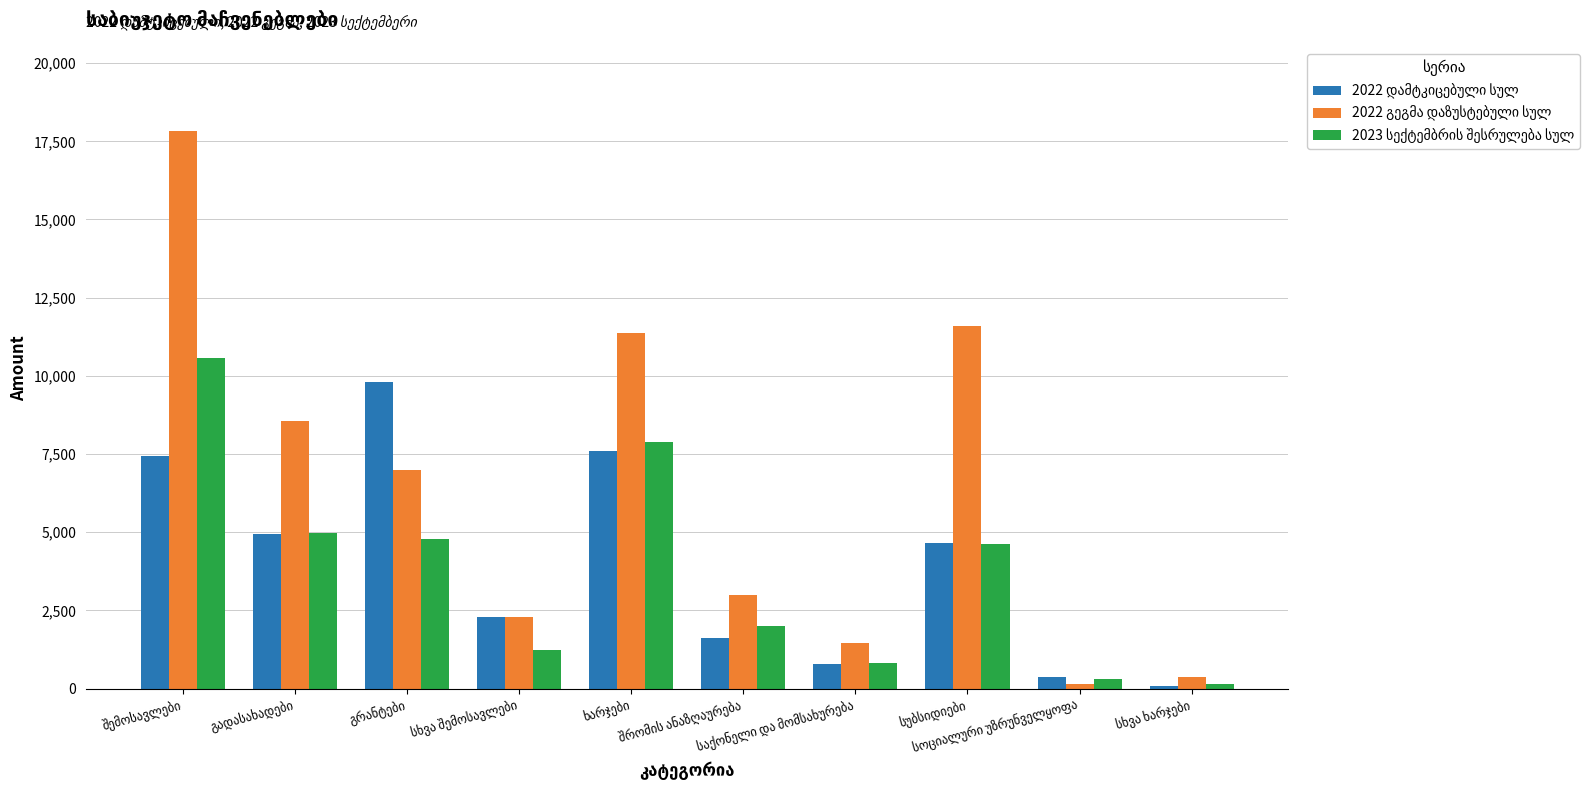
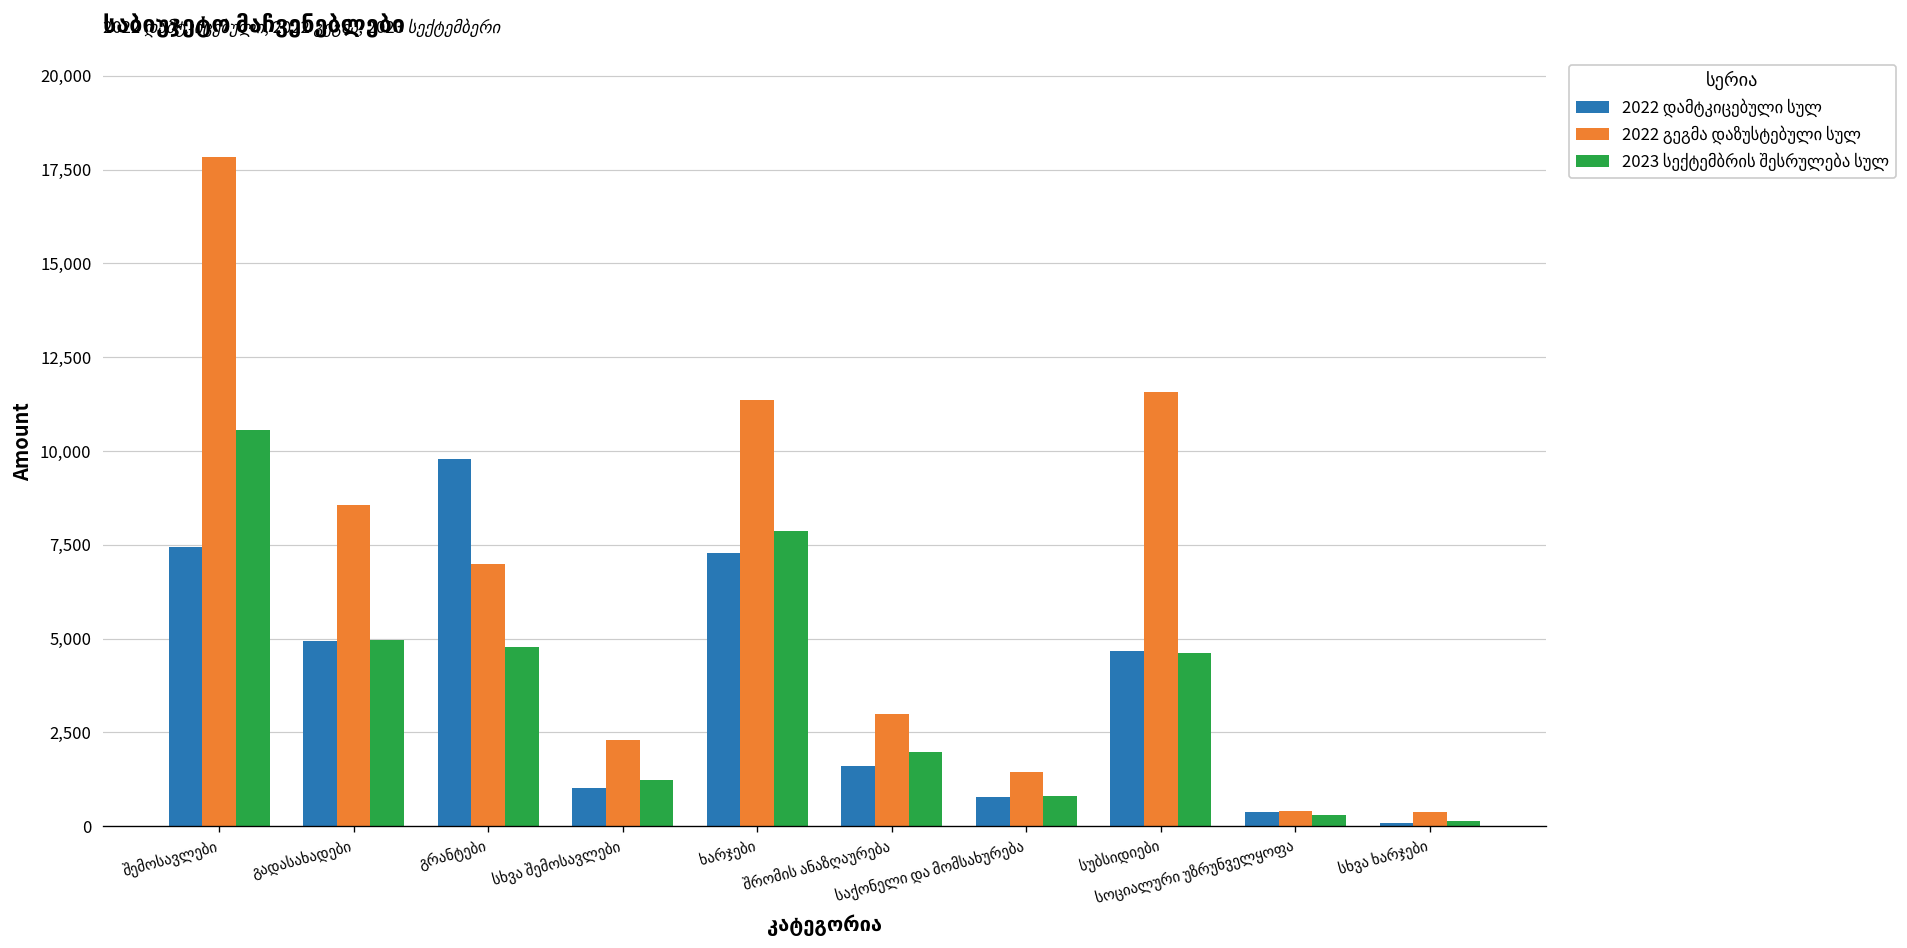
2022 დამტკიცებული სულ, სხვა შემოსავლები: 2,300 -> 1,000
2022 დამტკიცებული სულ, ხარჯები: 7,600 -> 7,300
2022 გეგმა დაზუსტებული სულ, სოციალური უზრუნველყოფა: 100 -> 400
